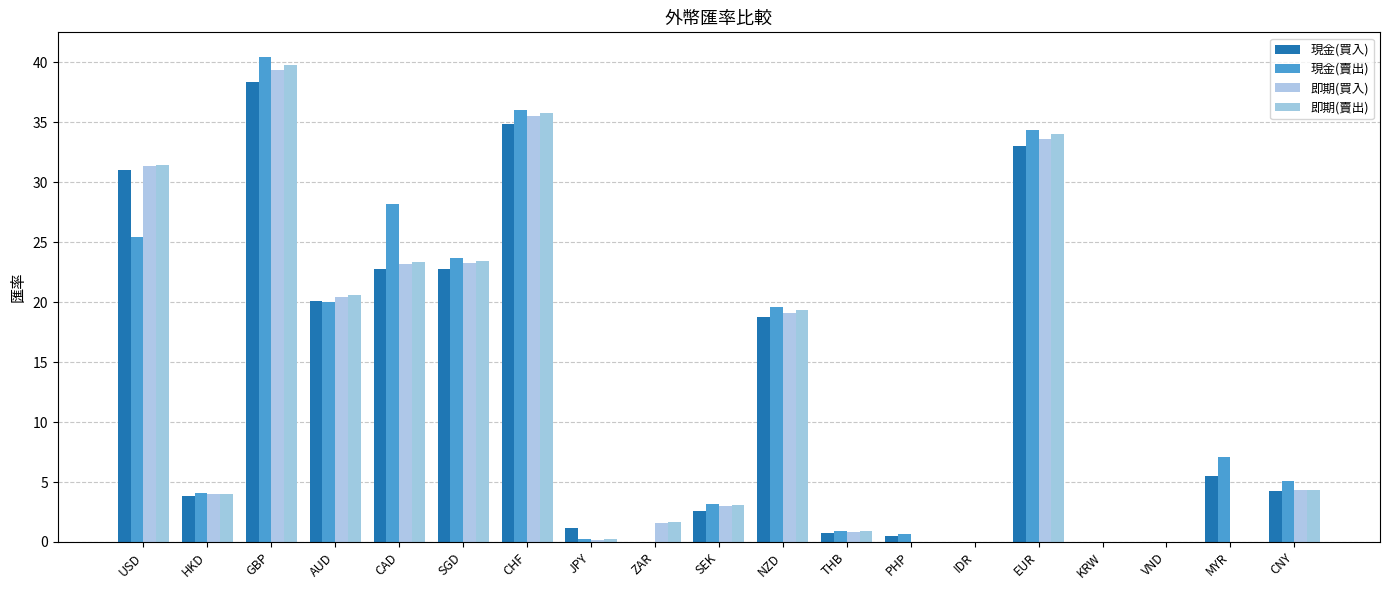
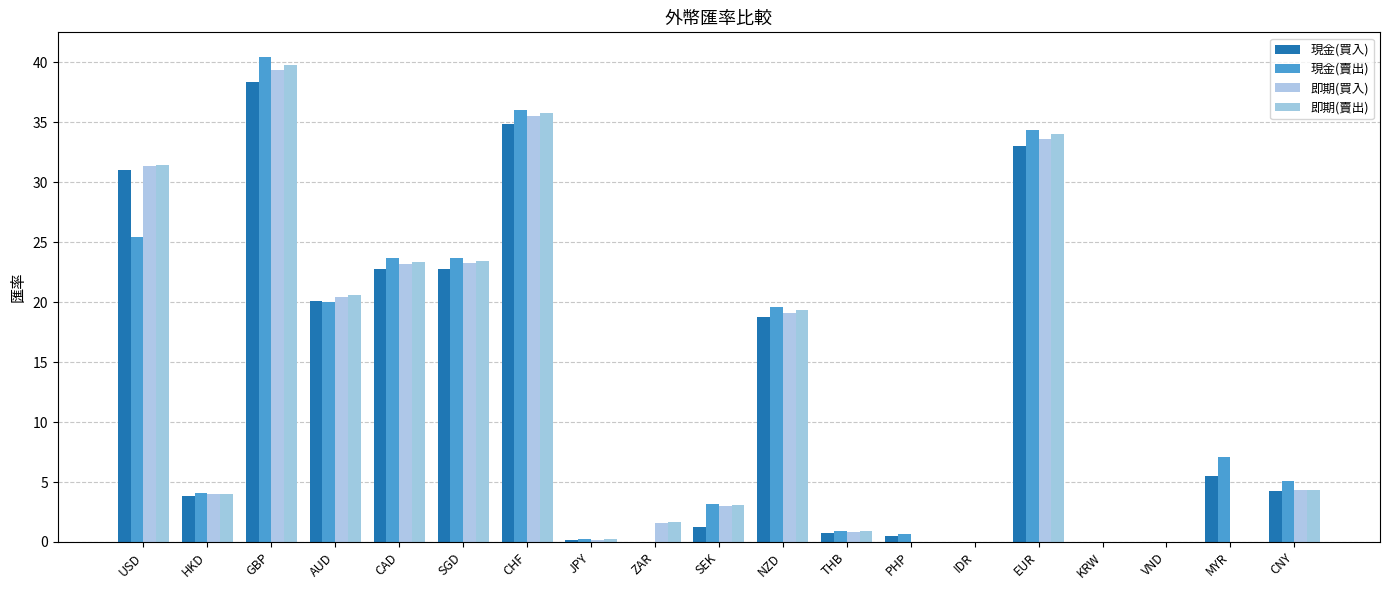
現金(賣出), CAD: 28.2 -> 23.7
現金(買入), JPY: 1.2 -> 0.2
現金(買入), SEK: 2.6 -> 1.3
